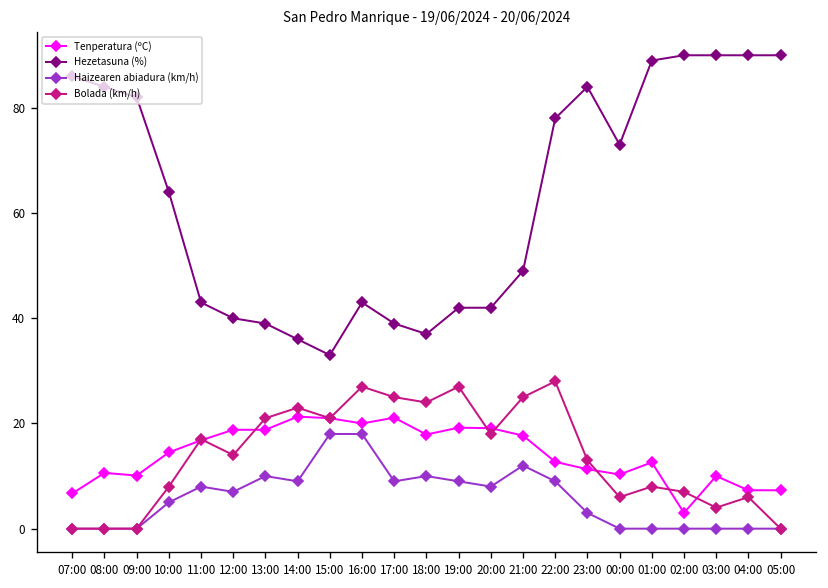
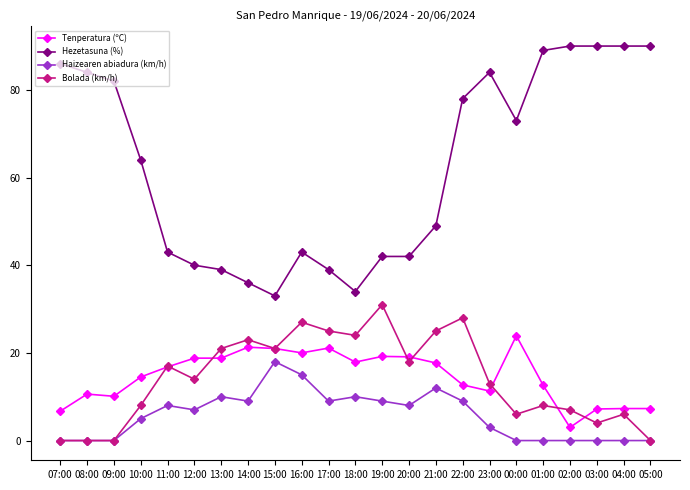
Haizearen abiadura (km/h), 16:00: 18 -> 15
Hezetasuna (%), 18:00: 37 -> 34
Bolada (km/h), 19:00: 27 -> 31
Tenperatura (ºC), 00:00: 10 -> 24
Tenperatura (ºC), 03:00: 10 -> 7
